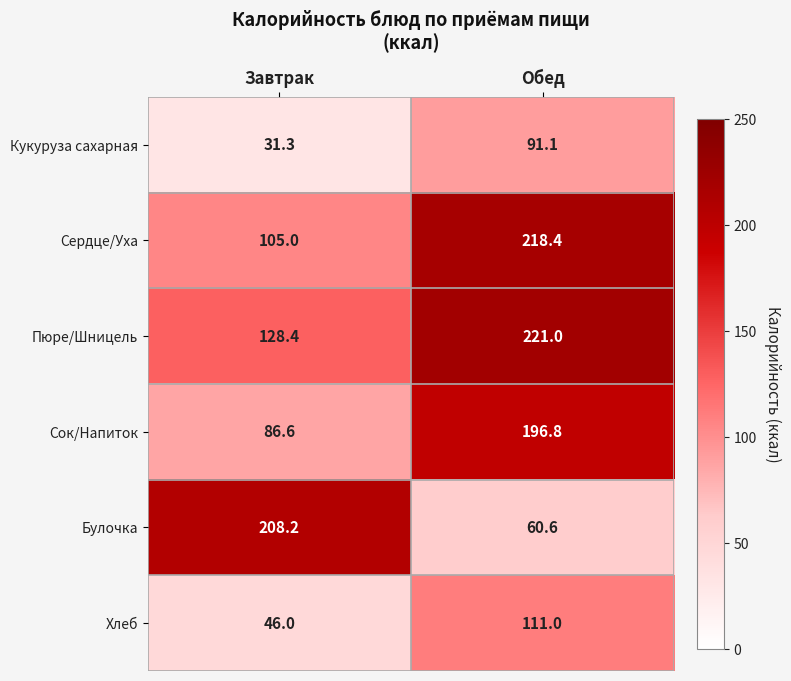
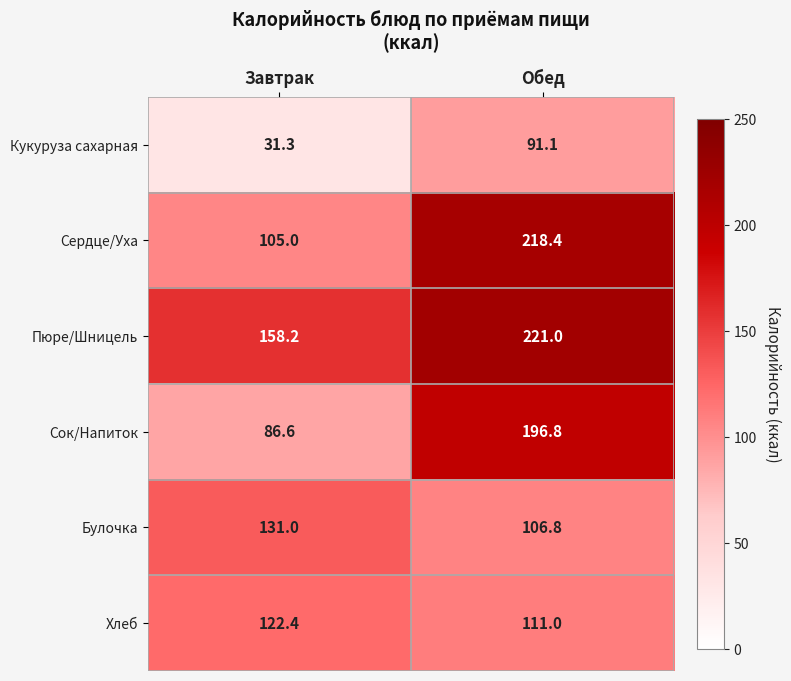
Пюре/Шницель, Завтрак: 128.4 -> 158.2
Булочка, Завтрак: 208.2 -> 131.0
Булочка, Обед: 60.6 -> 106.8
Хлеб, Завтрак: 46.0 -> 122.4
